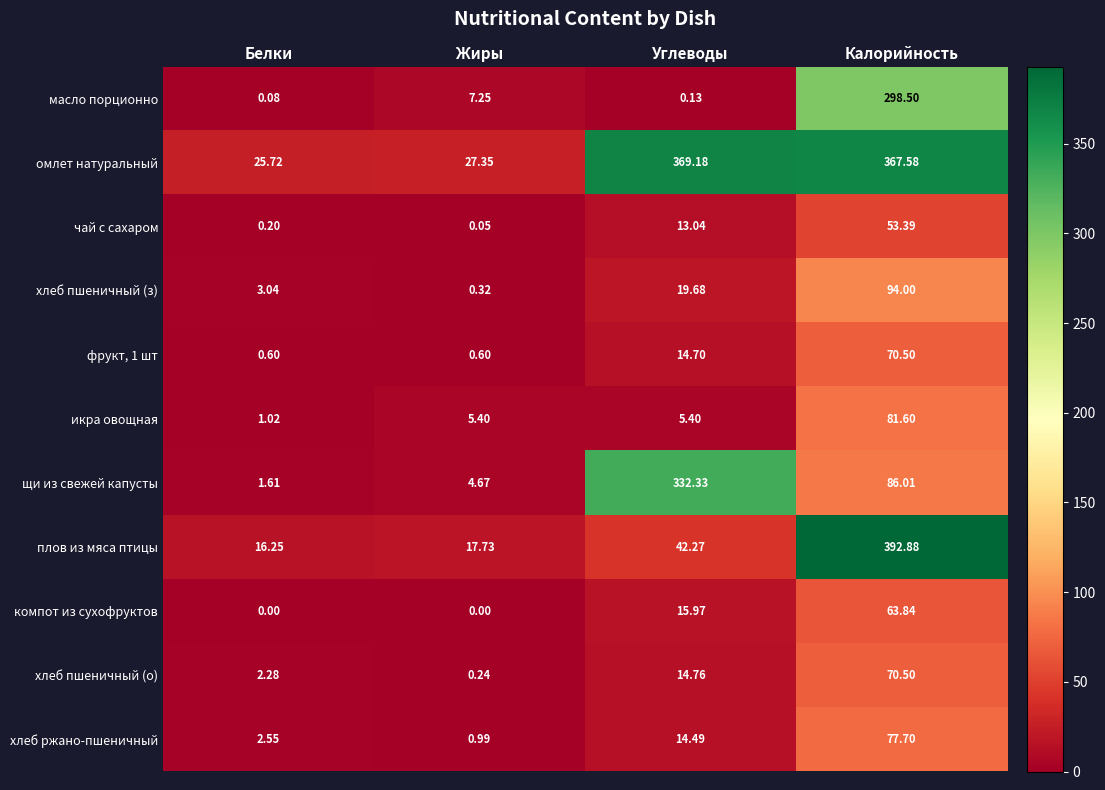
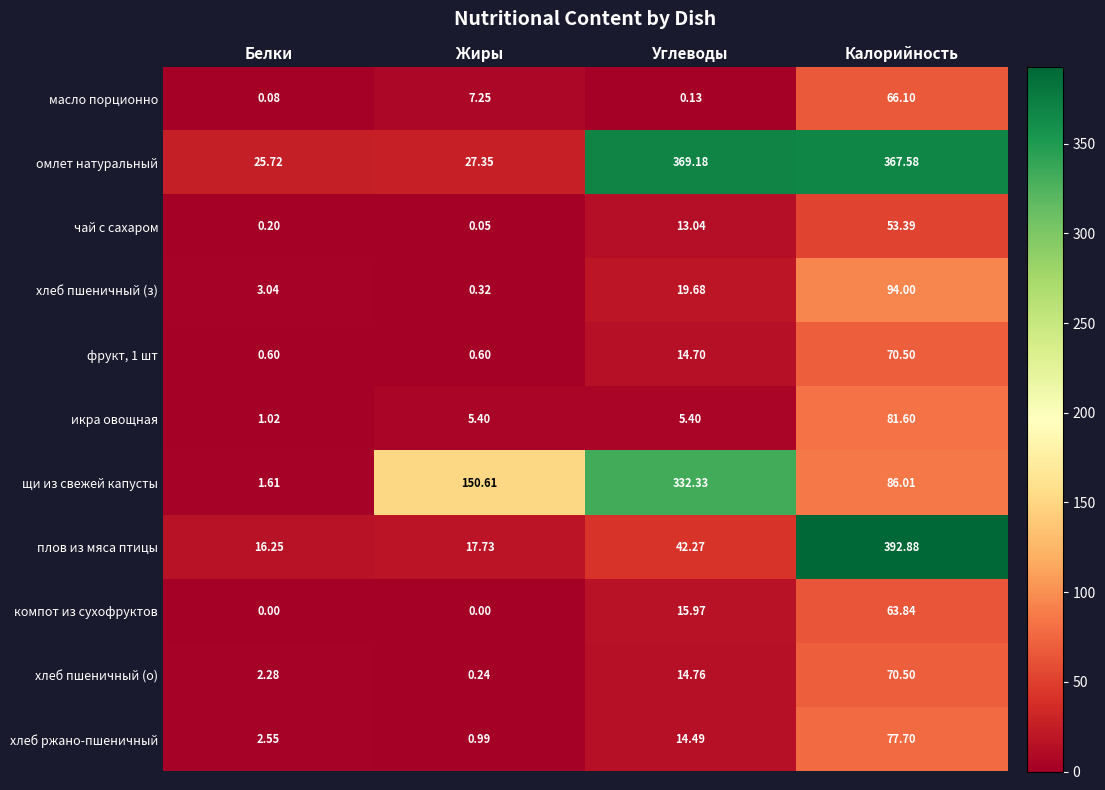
масло порционно, Калорийность: 298.50 -> 66.10
щи из свежей капусты, Жиры: 4.67 -> 150.61
